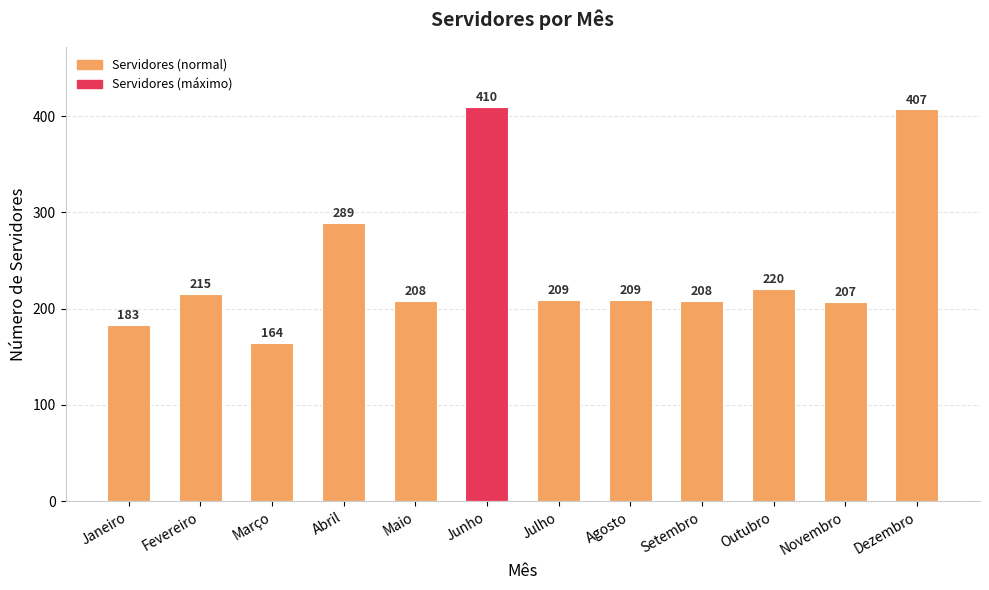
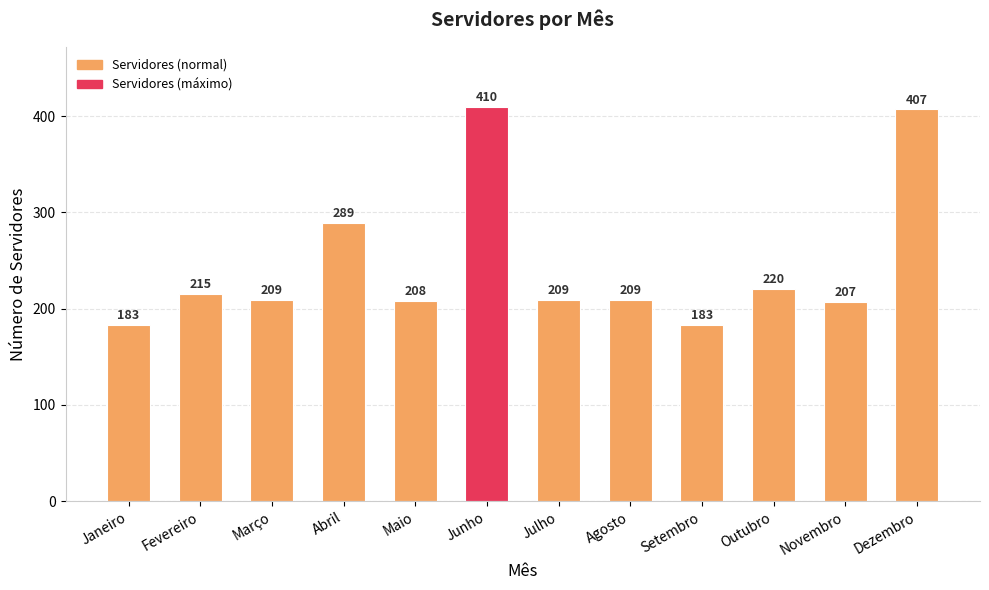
Março: 164 -> 209
Setembro: 208 -> 183
